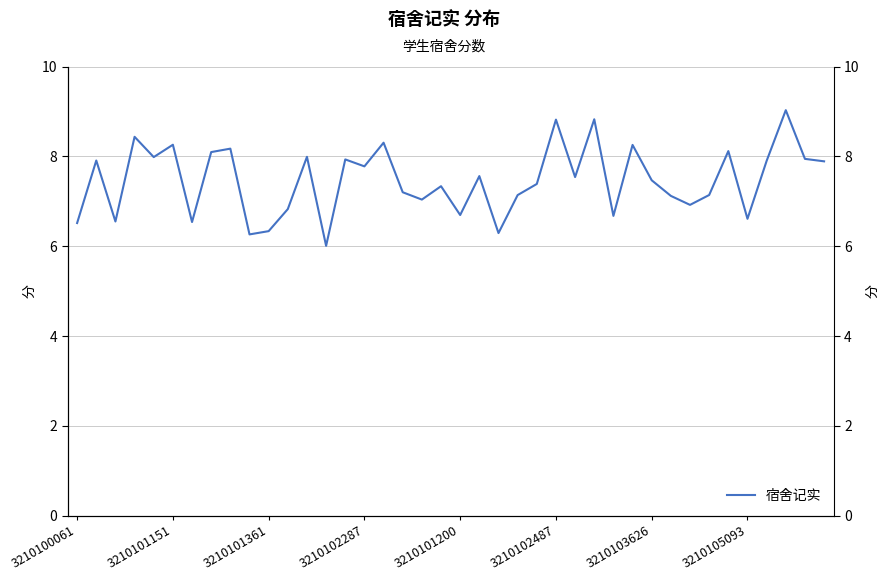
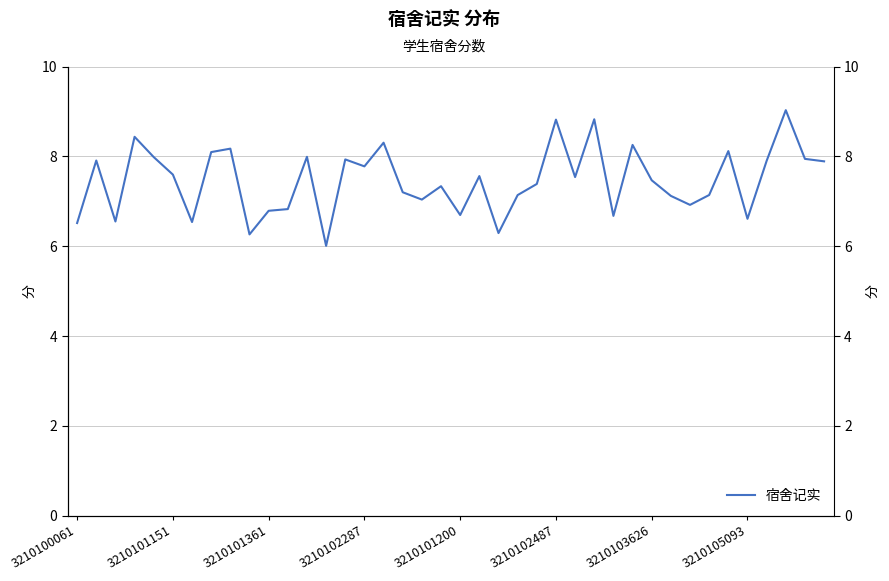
3210101151: 8.3 -> 7.6
3210101361: 6.3 -> 6.8
